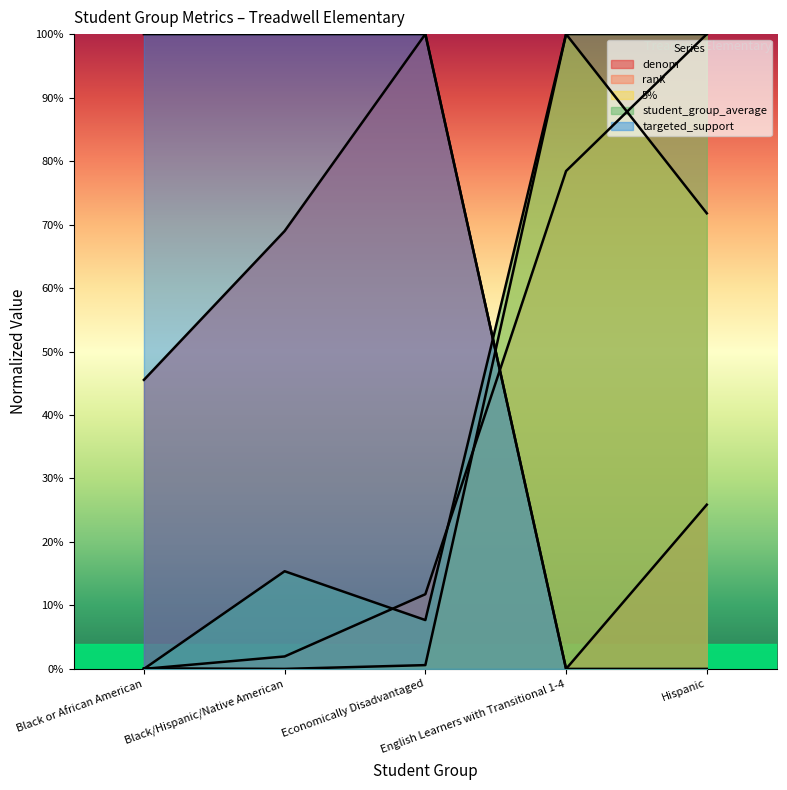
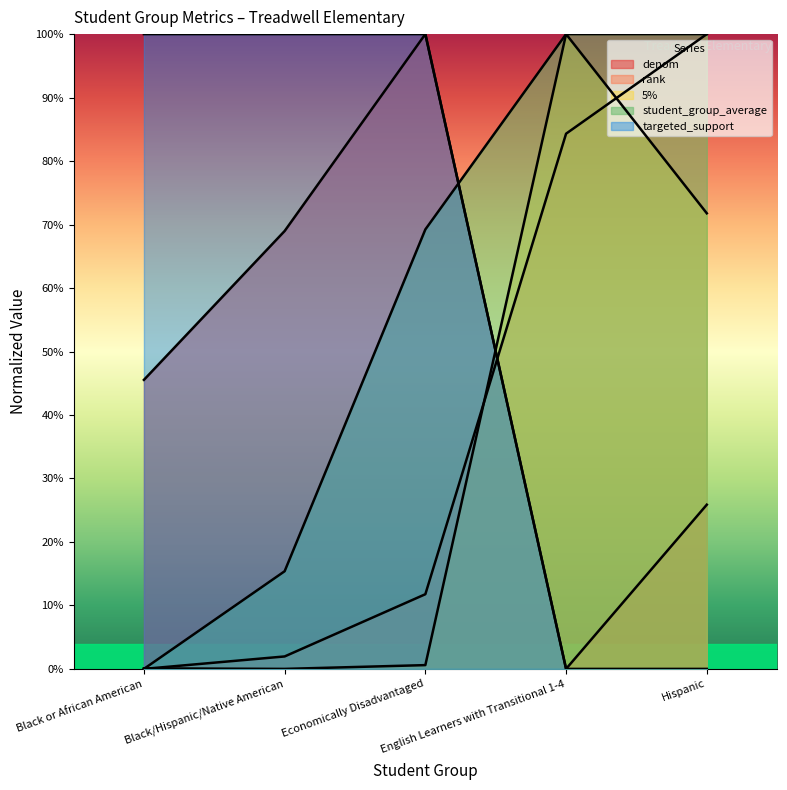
student_group_average, Economically Disadvantaged: 8% -> 69%
rank, English Learners with Transitional 1-4: 78% -> 84%
